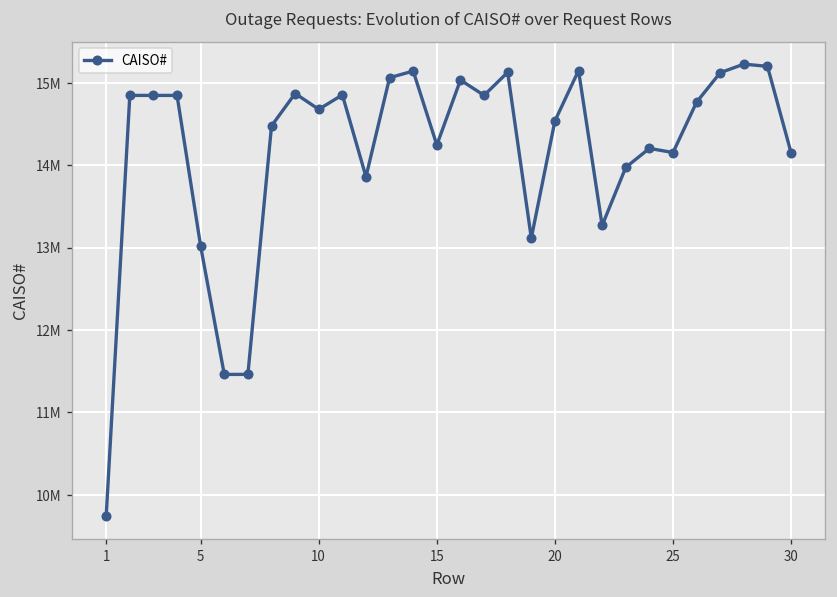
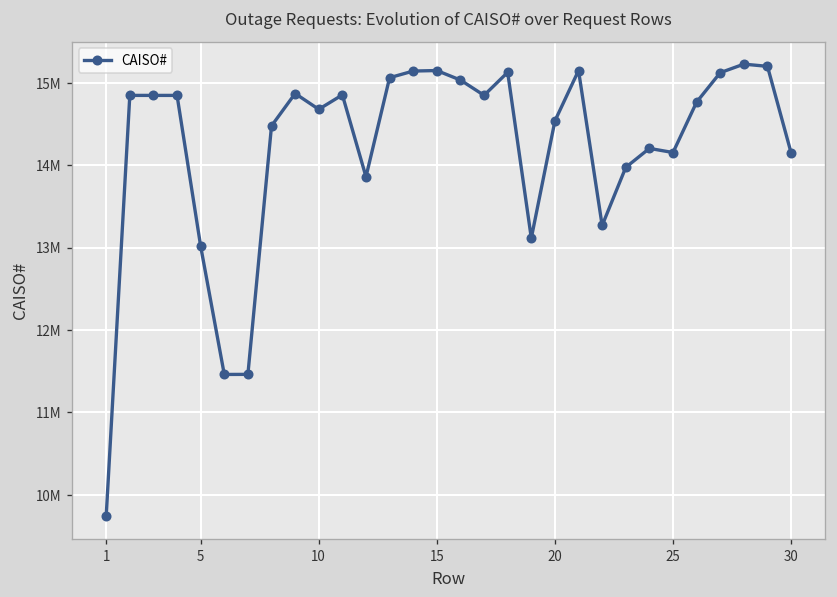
15: 14200000 -> 15100000
